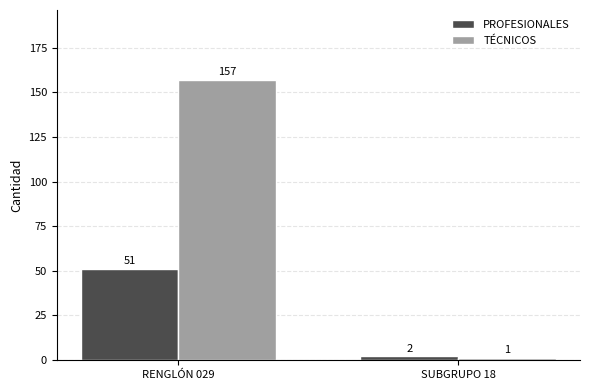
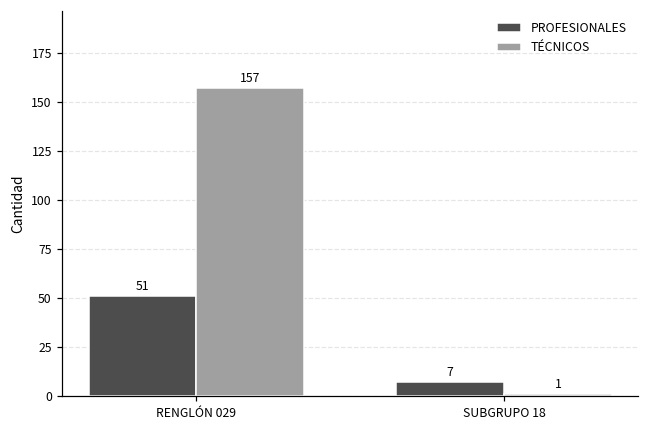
PROFESIONALES, SUBGRUPO 18: 2 -> 7
